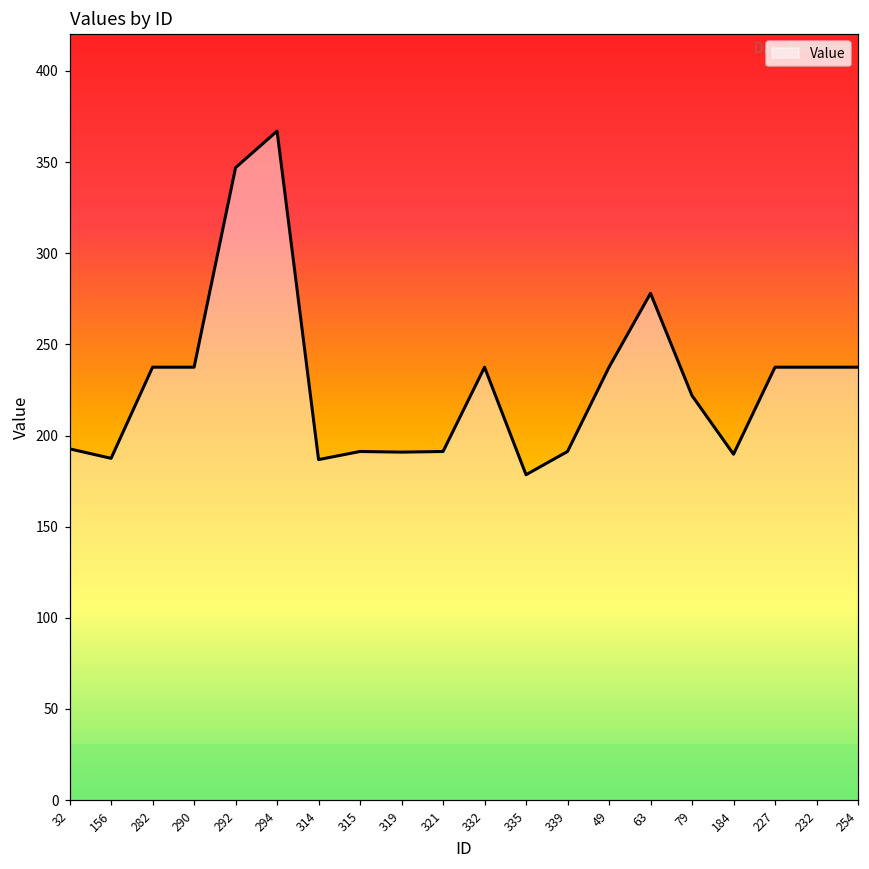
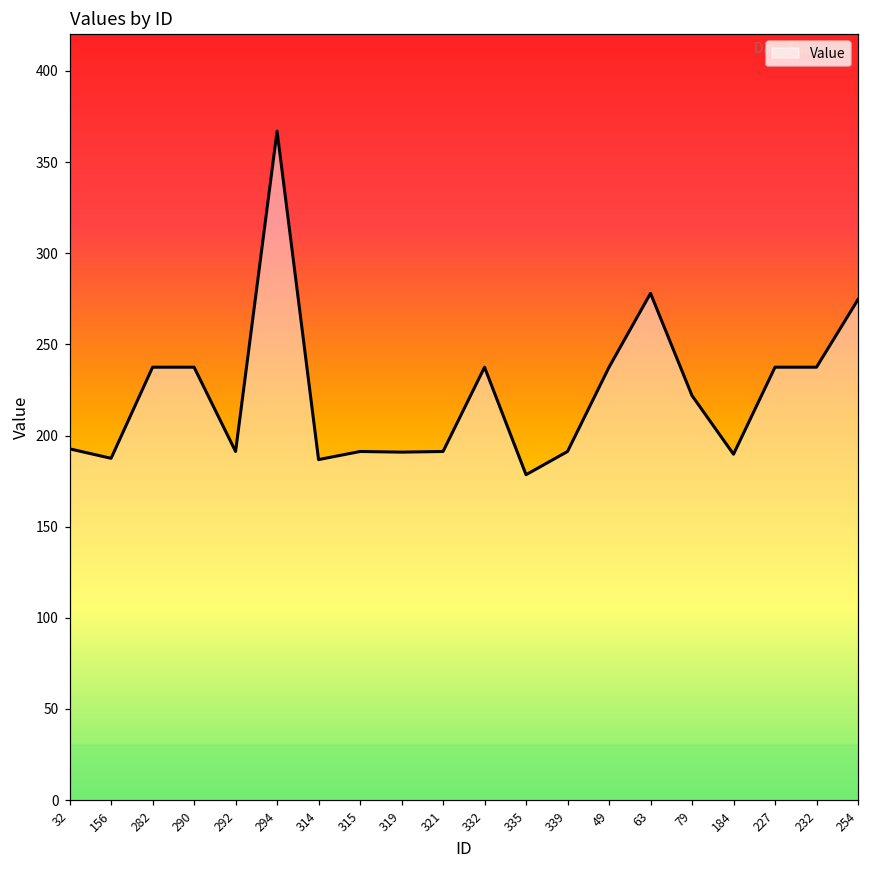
292: 347 -> 191
254: 237 -> 275
